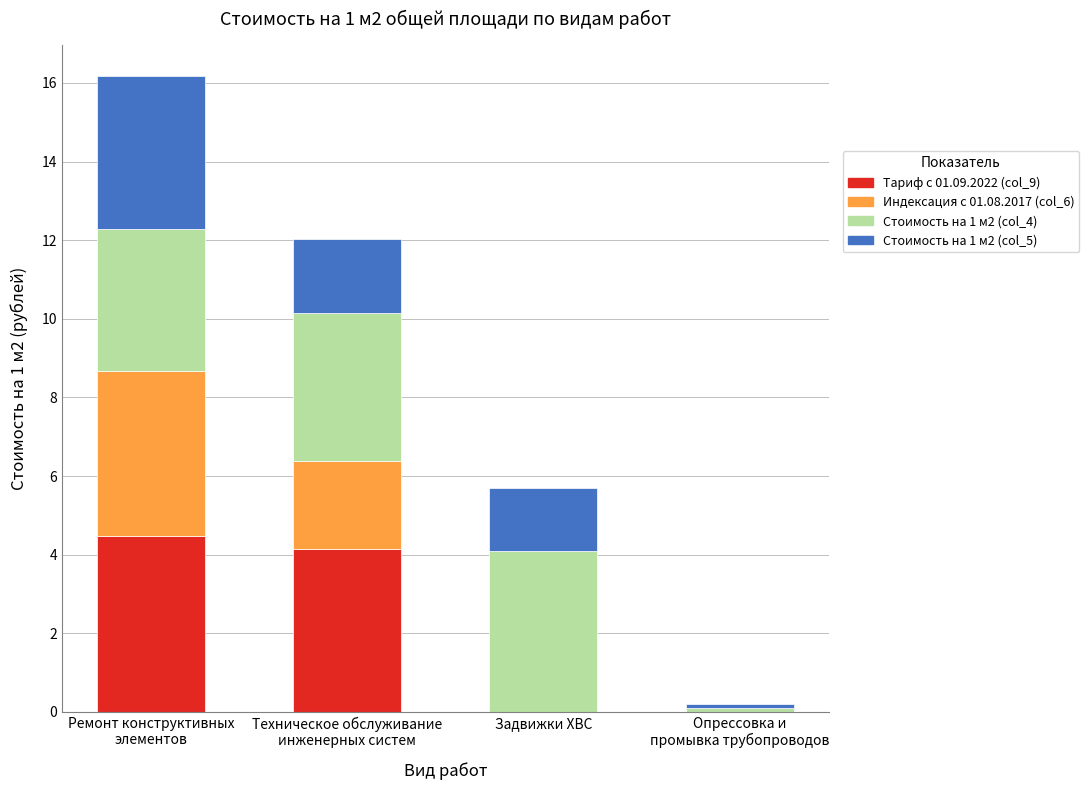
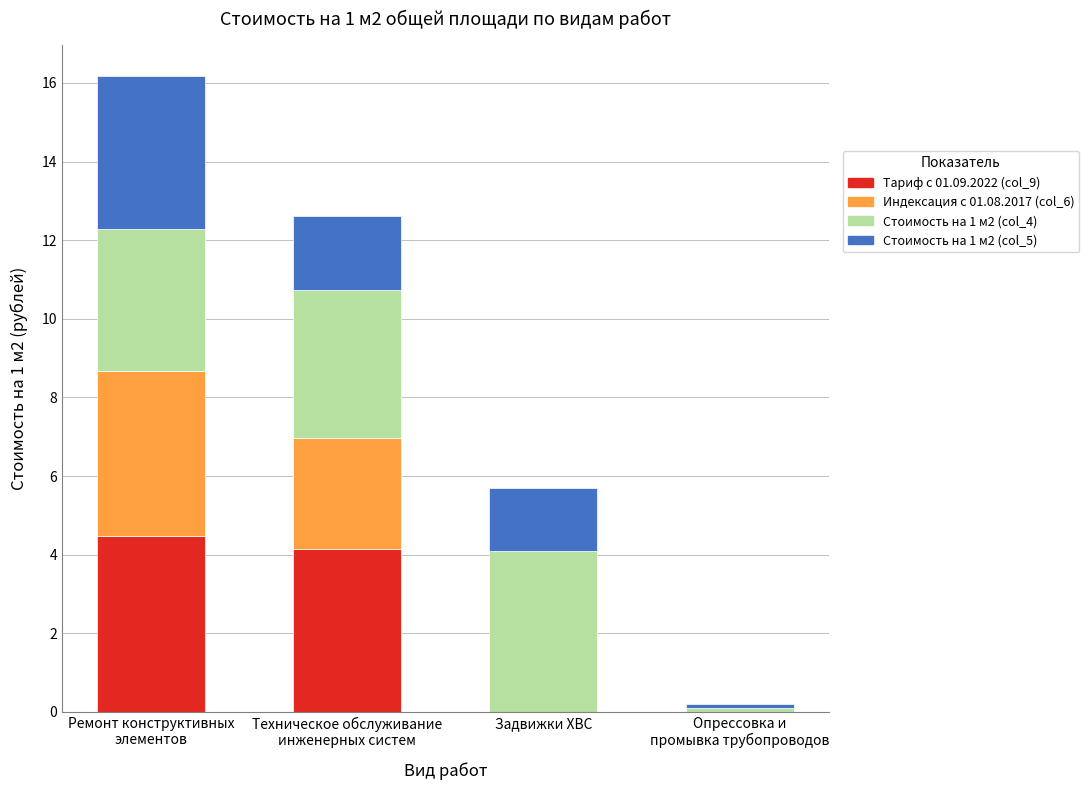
Индексация с 01.08.2017 (col_6), Техническое обслуживание инженерных систем: 2.2 -> 2.8
